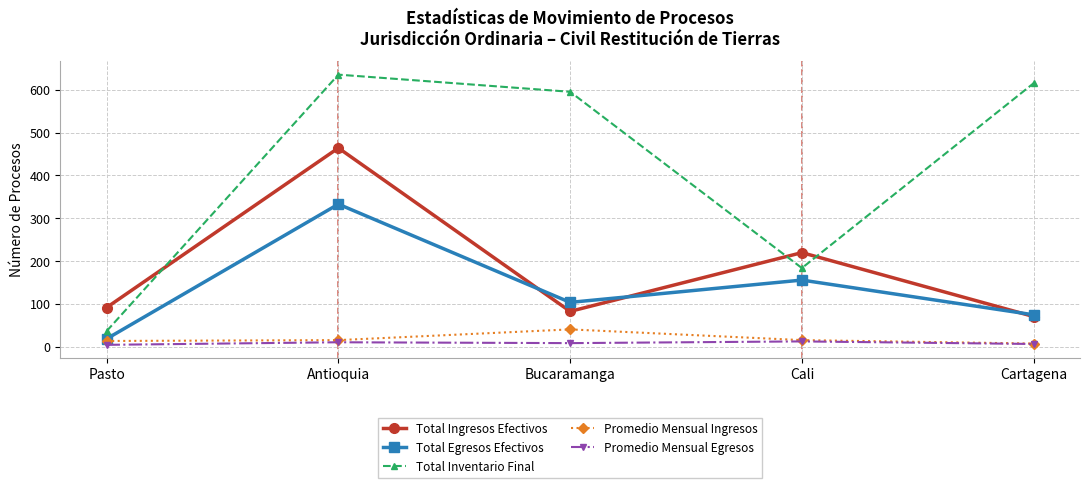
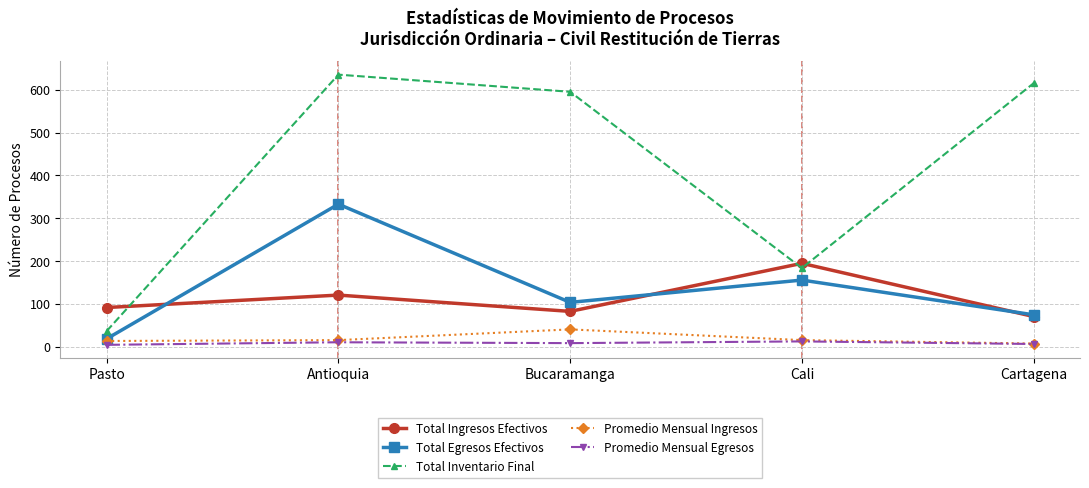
Total Ingresos Efectivos, Antioquia: 460 -> 120
Total Ingresos Efectivos, Cali: 220 -> 200
